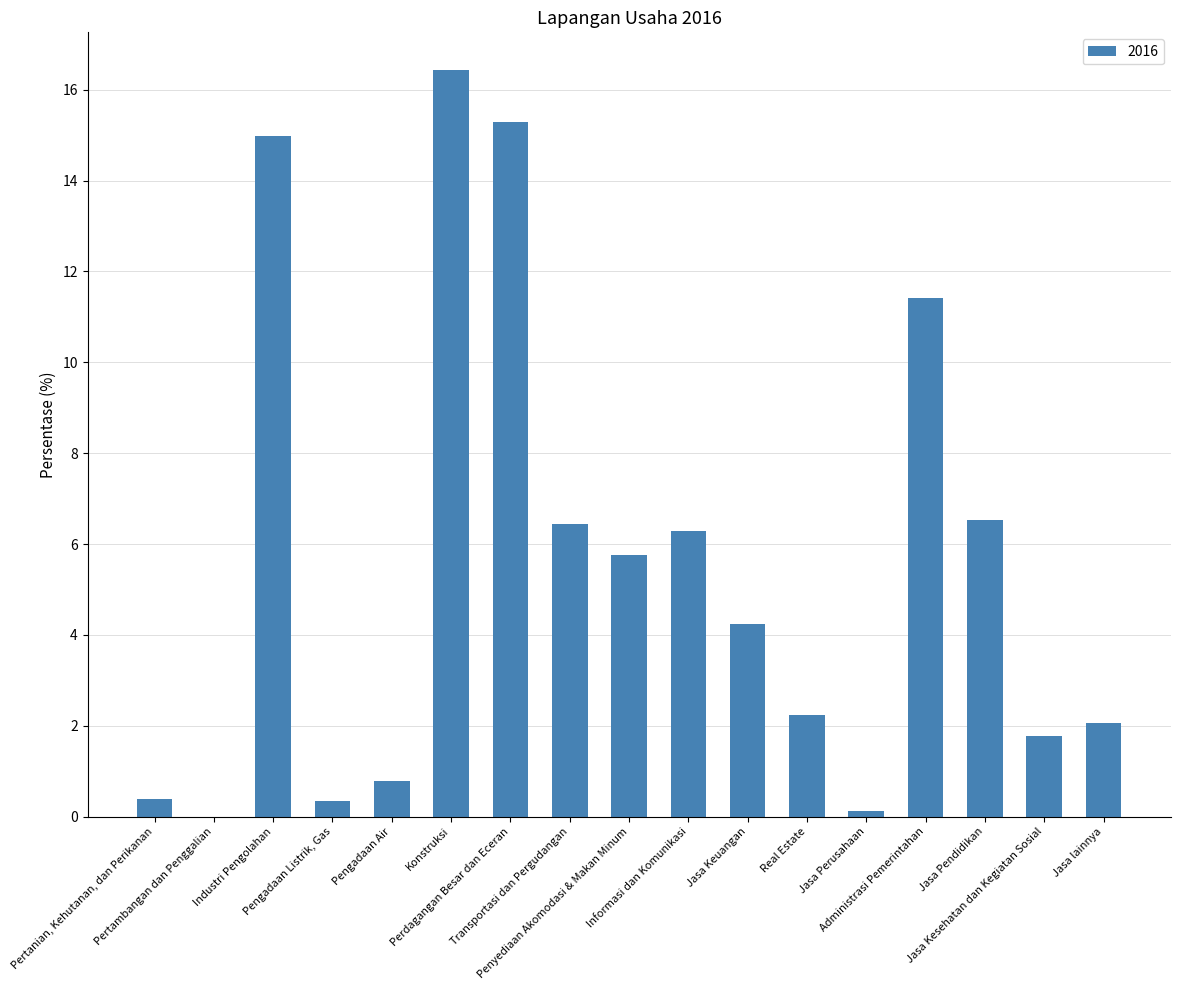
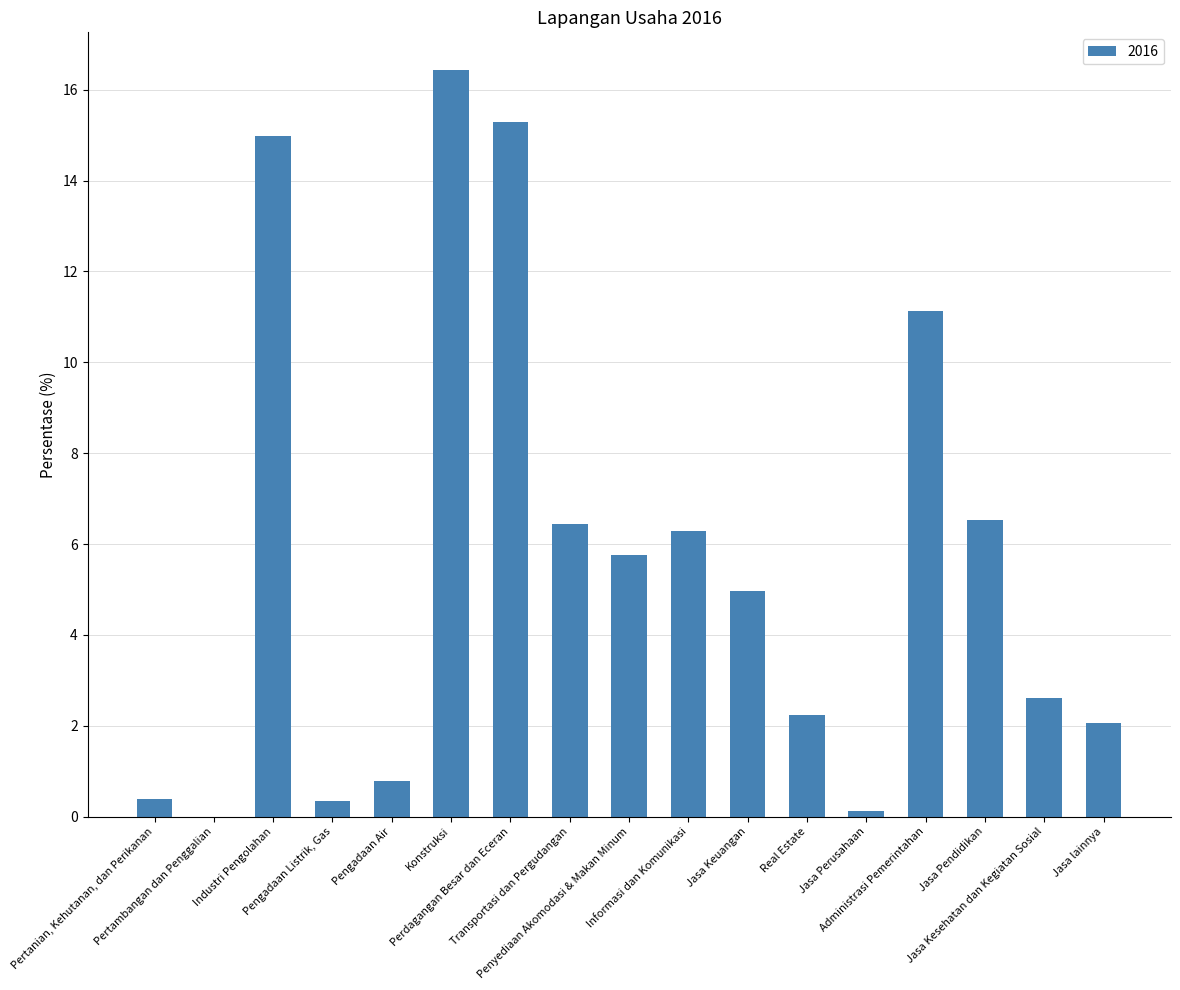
Jasa Keuangan: 4.2 -> 5.0
Administrasi Pemerintahan: 11.4 -> 11.1
Jasa Kesehatan dan Kegiatan Sosial: 1.8 -> 2.6
